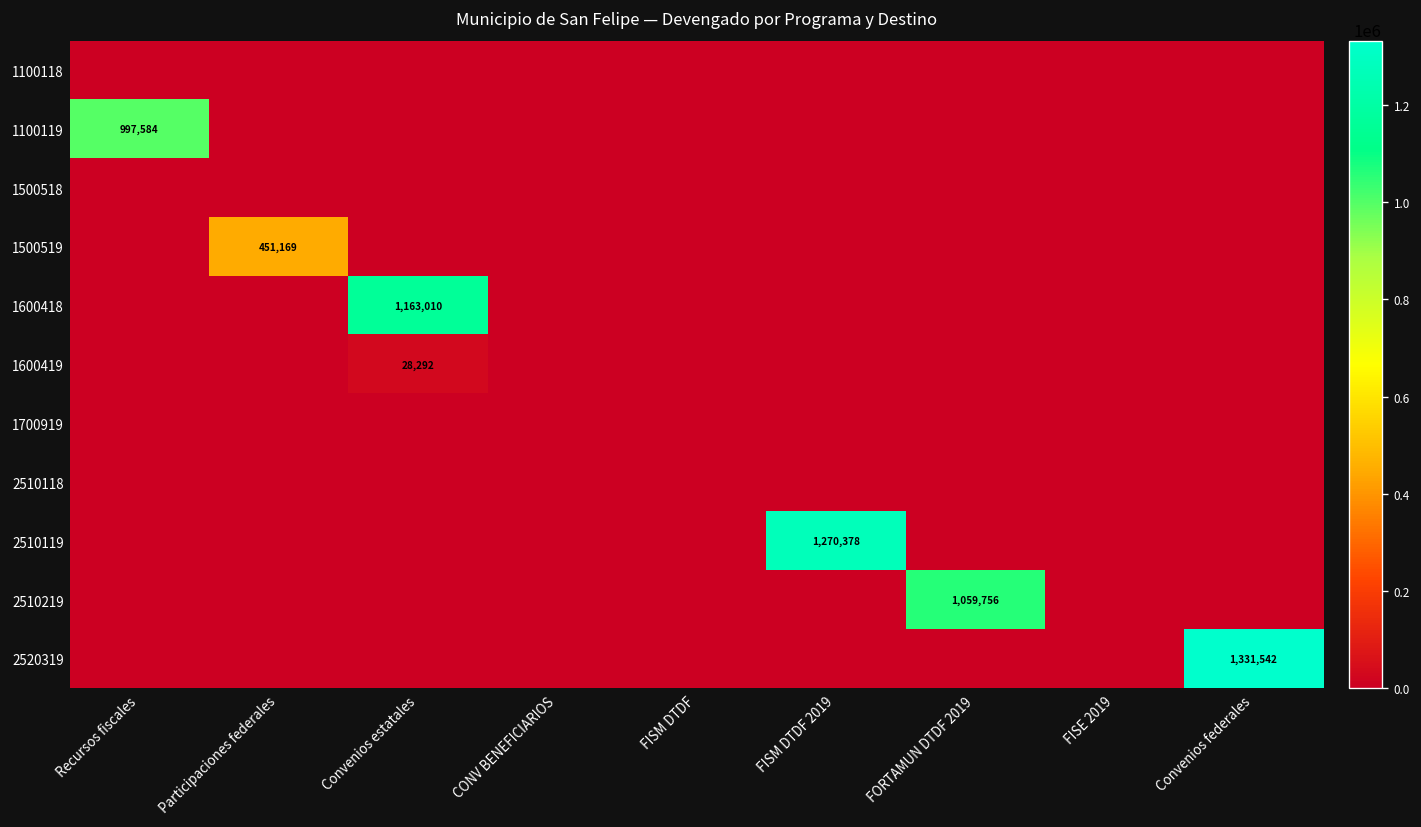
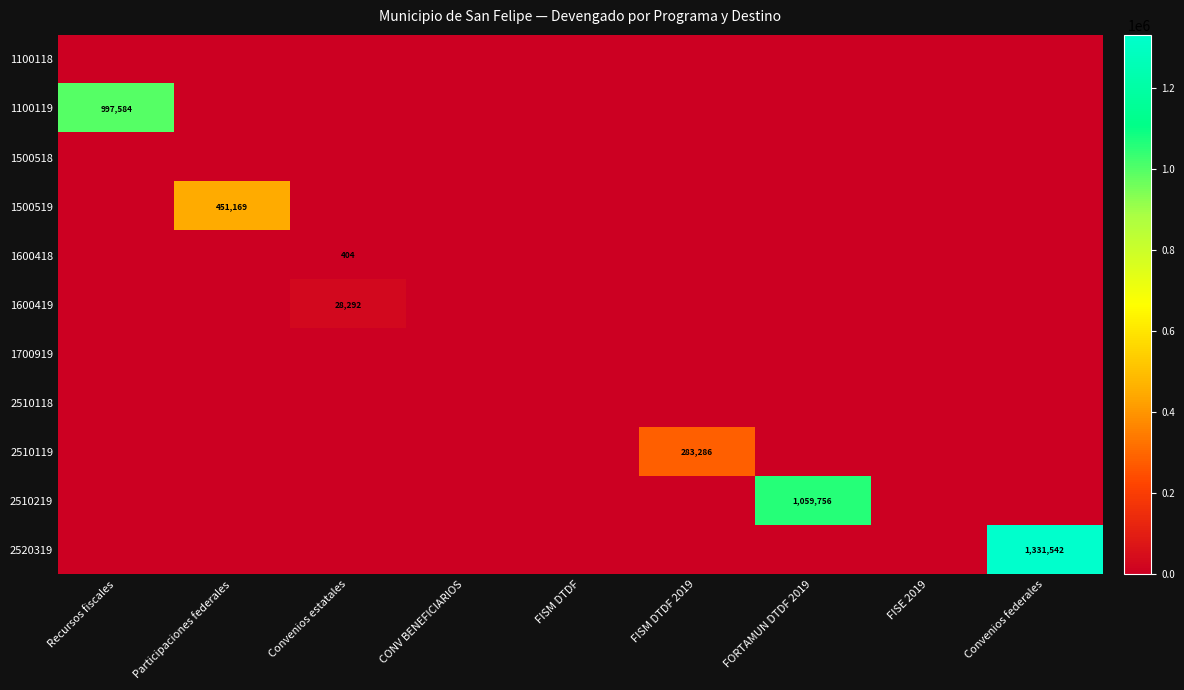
1600418, Convenios estatales: 1,163,010 -> 404
2510119, FISM DTDF 2019: 1,270,378 -> 283,286
